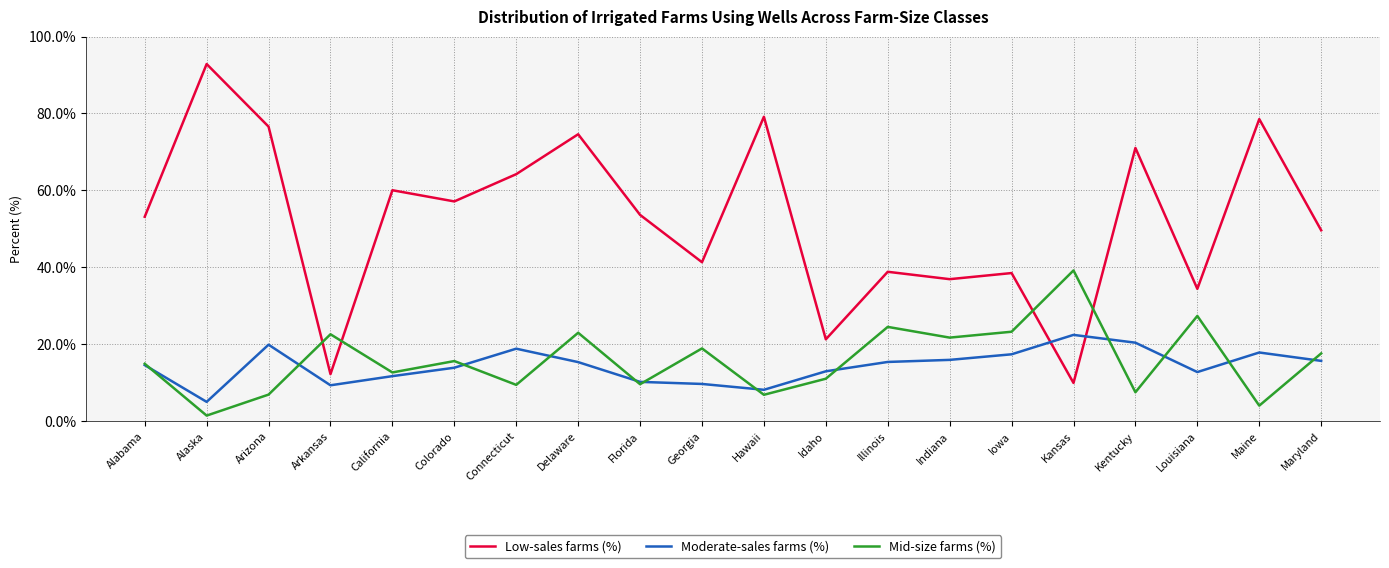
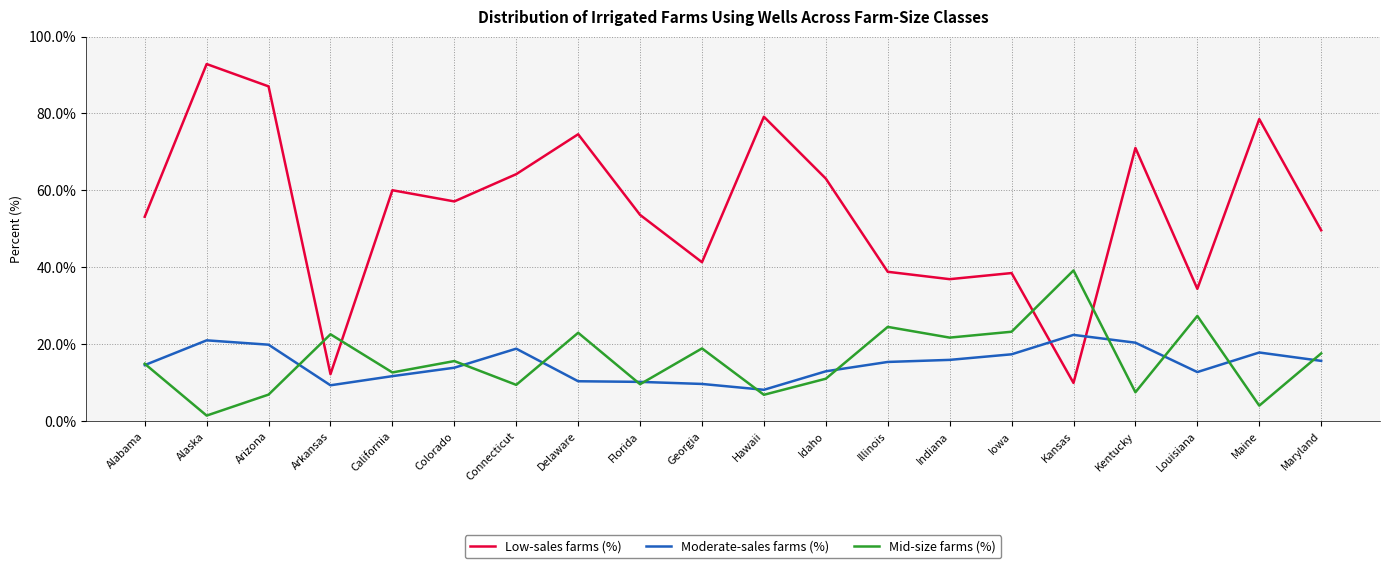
Moderate-sales farms (%), Alaska: 5% -> 21%
Low-sales farms (%), Arizona: 77% -> 87%
Moderate-sales farms (%), Delaware: 15% -> 10%
Low-sales farms (%), Idaho: 21% -> 63%
